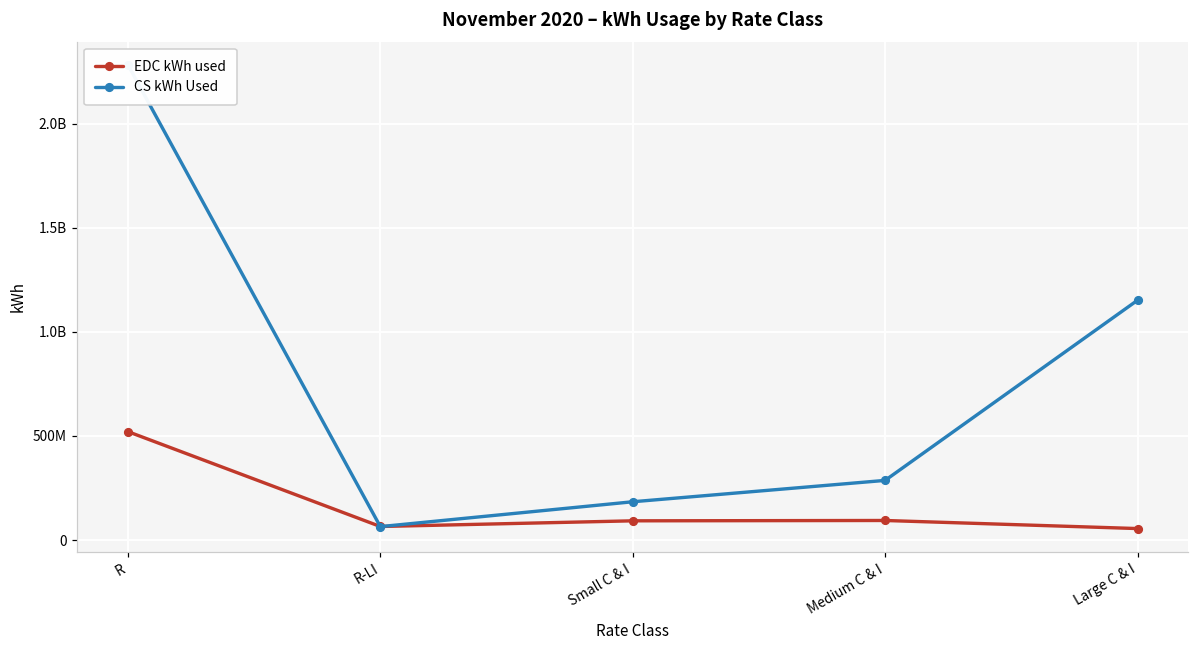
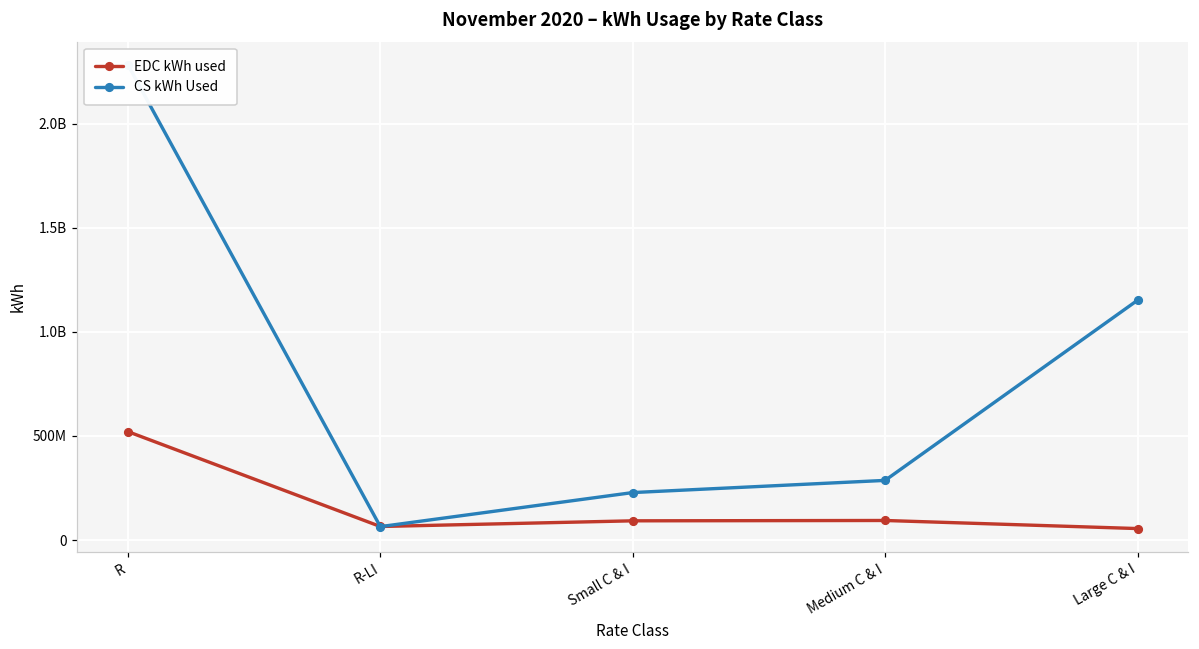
CS kWh Used, Small C & I: 180000000 -> 230000000
